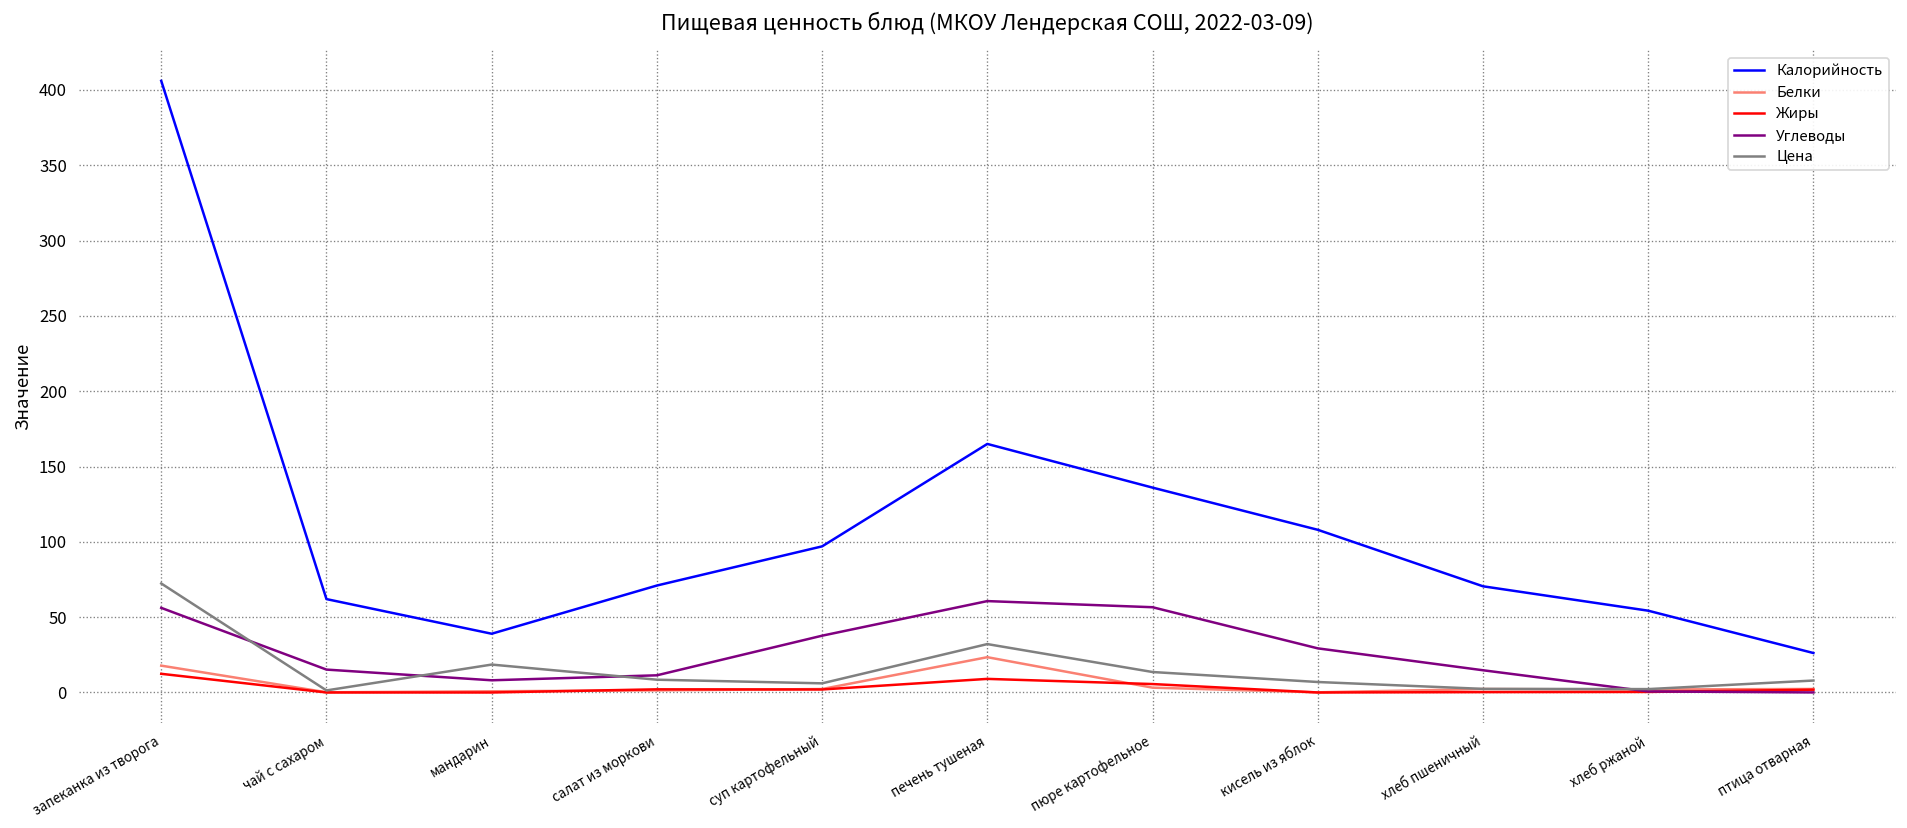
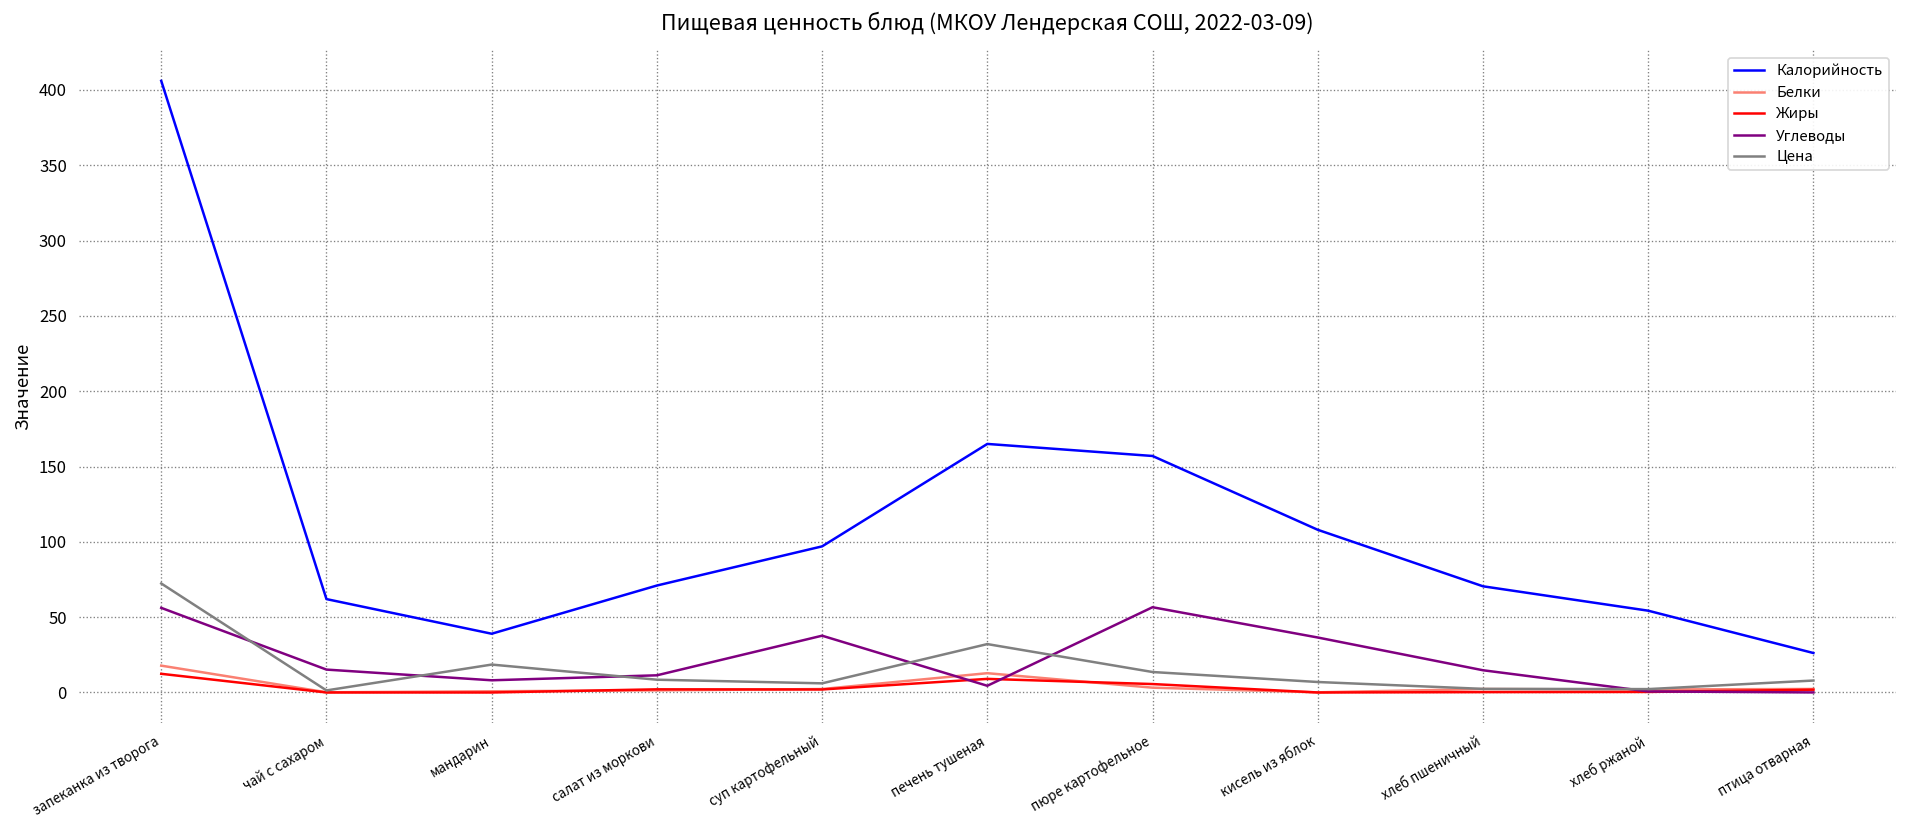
Белки, печень тушеная: 23 -> 13
Углеводы, печень тушеная: 61 -> 4
Калорийность, пюре картофельное: 136 -> 157
Углеводы, кисель из яблок: 29 -> 37
